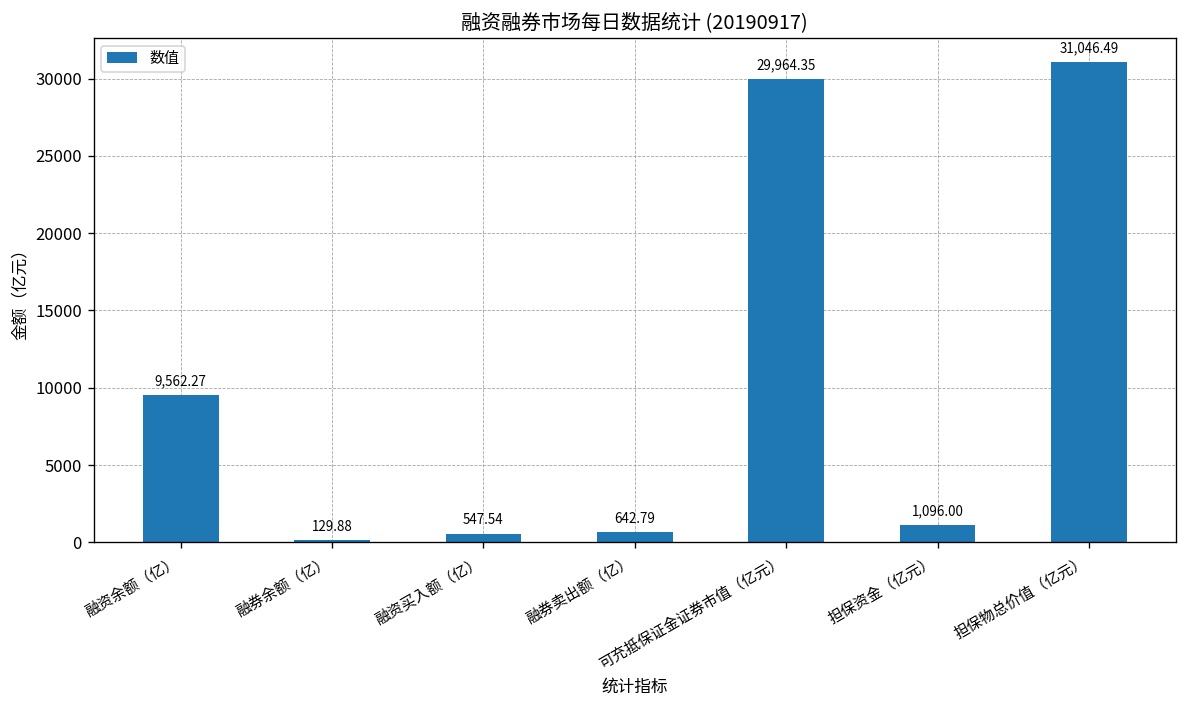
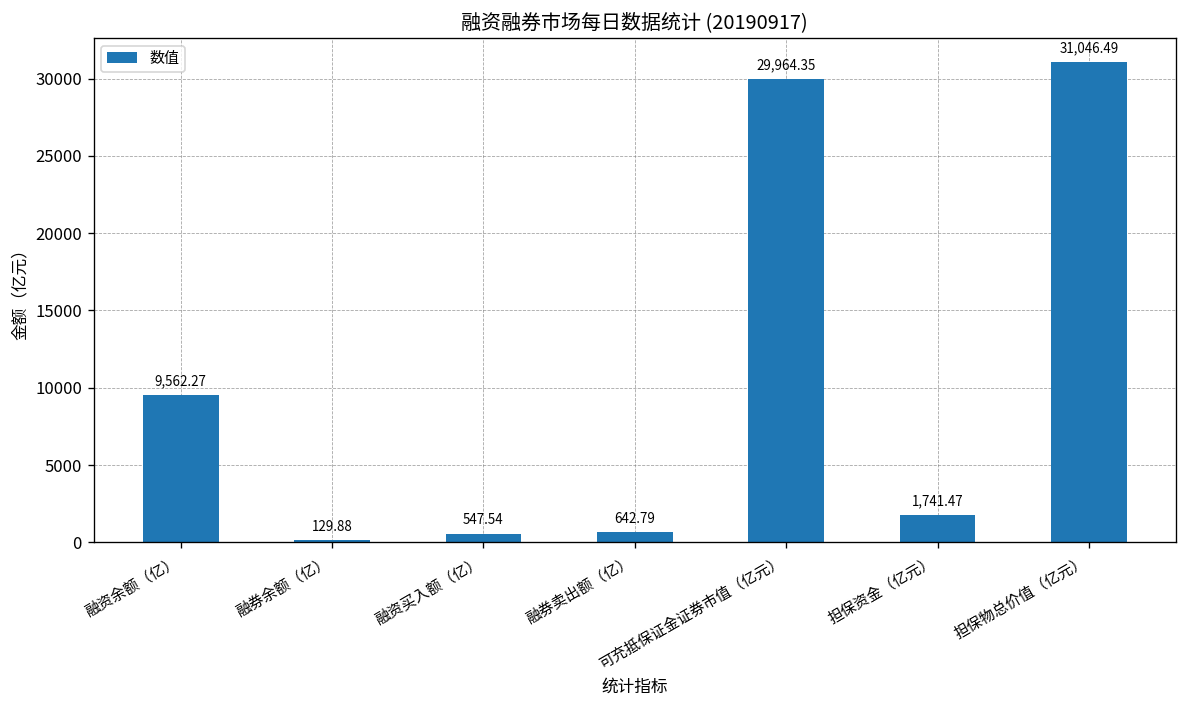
担保资金（亿元）: 1,096.00 -> 1,741.47
